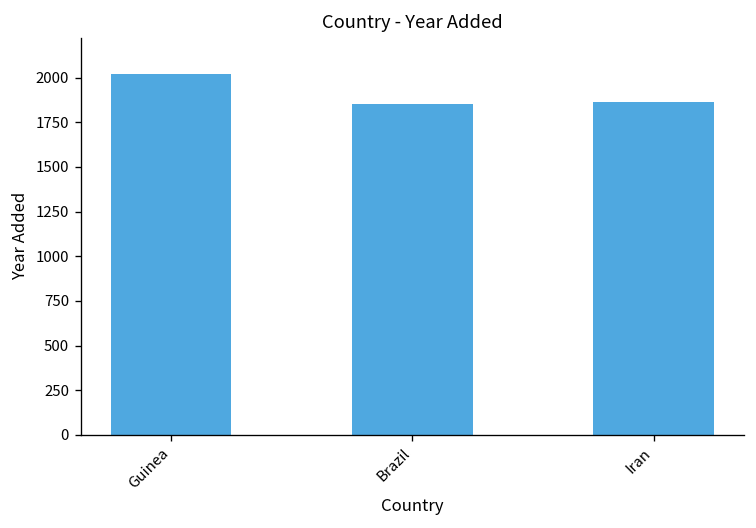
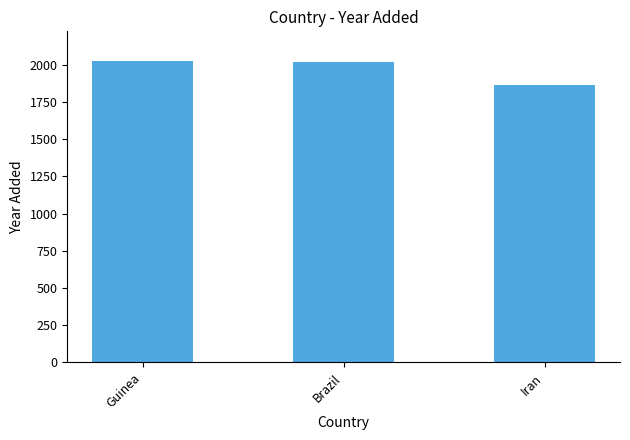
Brazil: 1850 -> 2020
